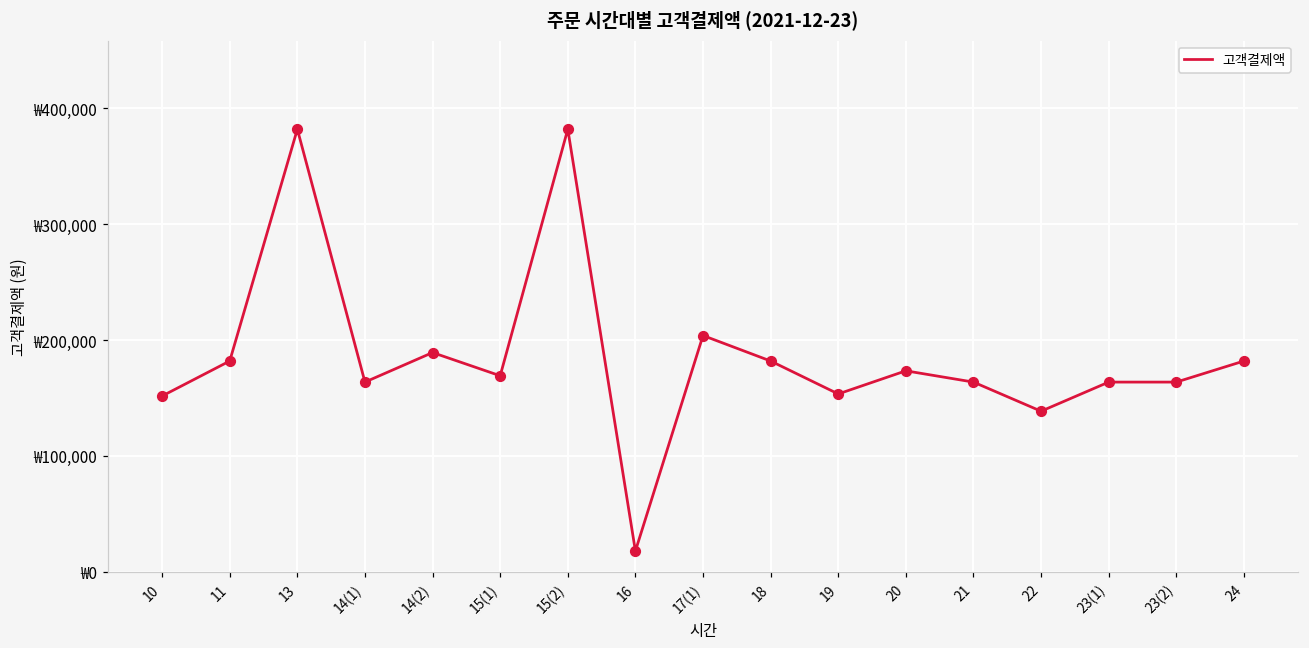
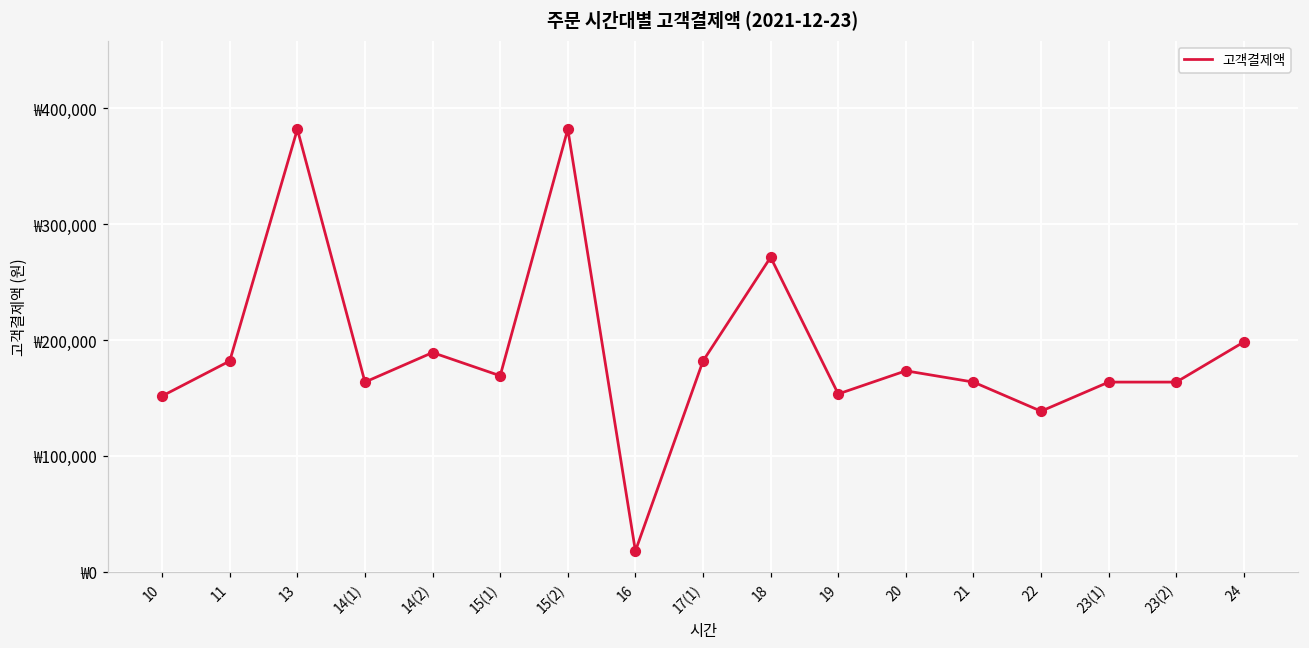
17(1): ₩204,000 -> ₩182,000
18: ₩182,000 -> ₩271,000
24: ₩182,000 -> ₩198,000
